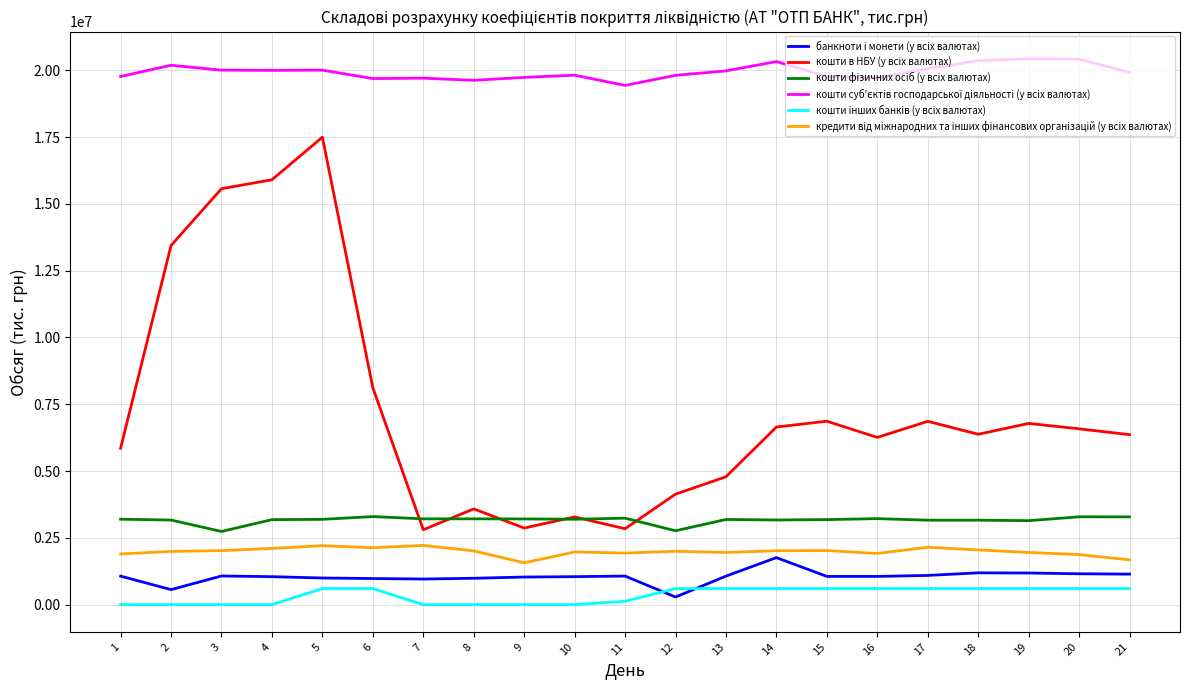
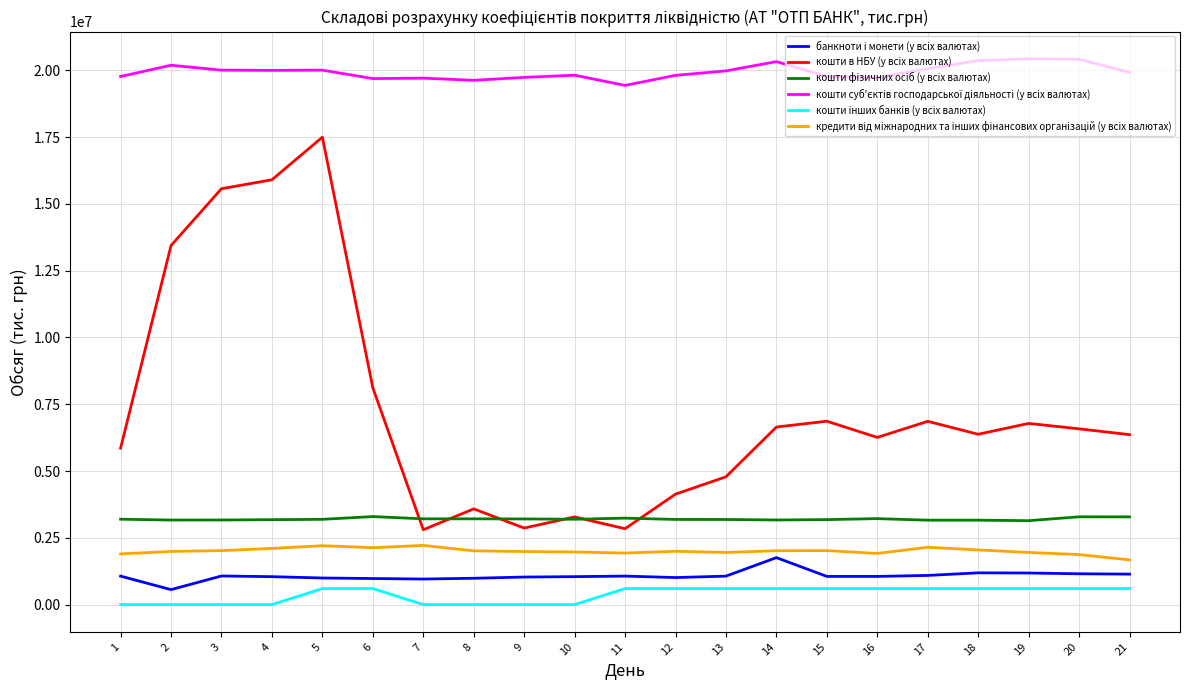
кошти фізичних осіб (у всіх валютах), 3: 2700000 -> 3200000
кредити від міжнародних та інших фінансових організацій (у всіх валютах), 9: 1600000 -> 2000000
кошти інших банків (у всіх валютах), 11: 100000 -> 600000
банкноти і монети (у всіх валютах), 12: 300000 -> 1000000
кошти фізичних осіб (у всіх валютах), 12: 2800000 -> 3200000
